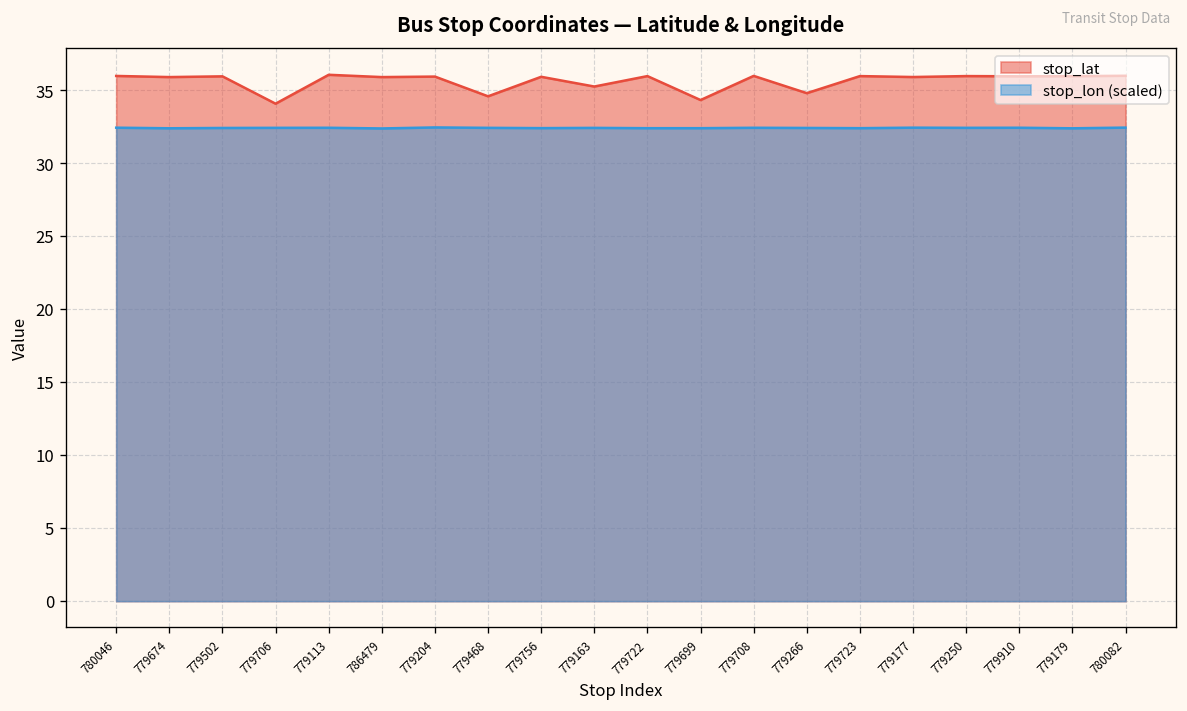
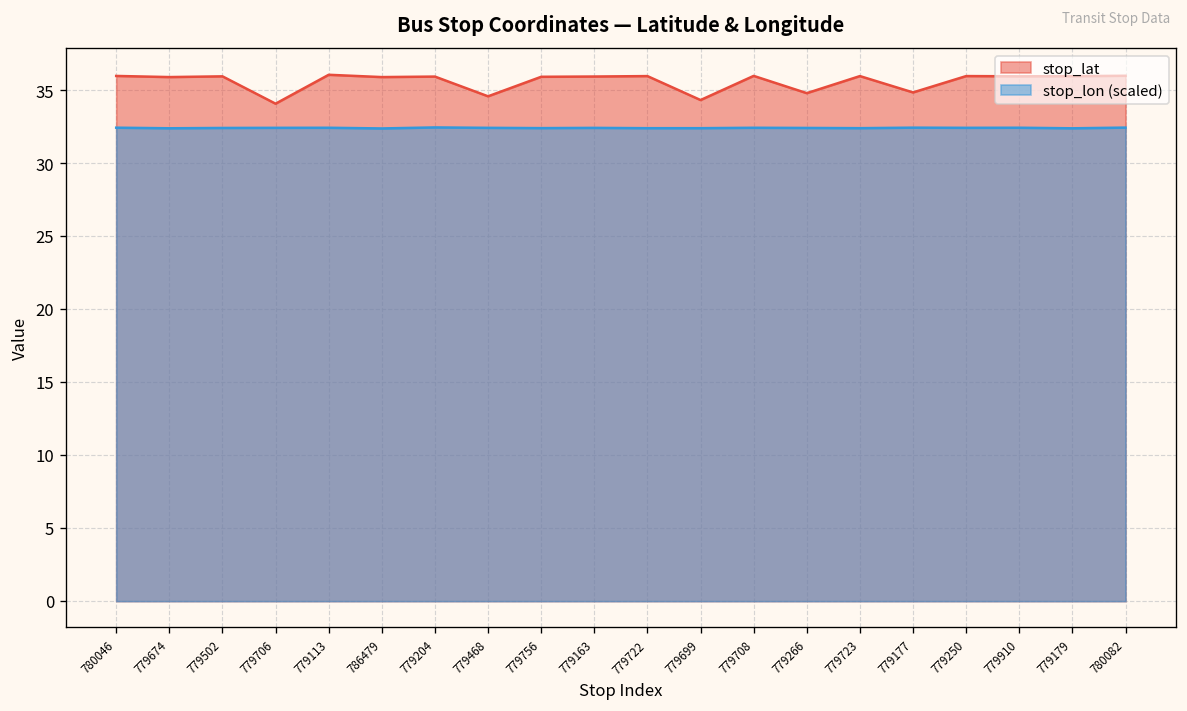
stop_lat, 779163: 35.3 -> 36.0
stop_lat, 779177: 35.9 -> 34.9
